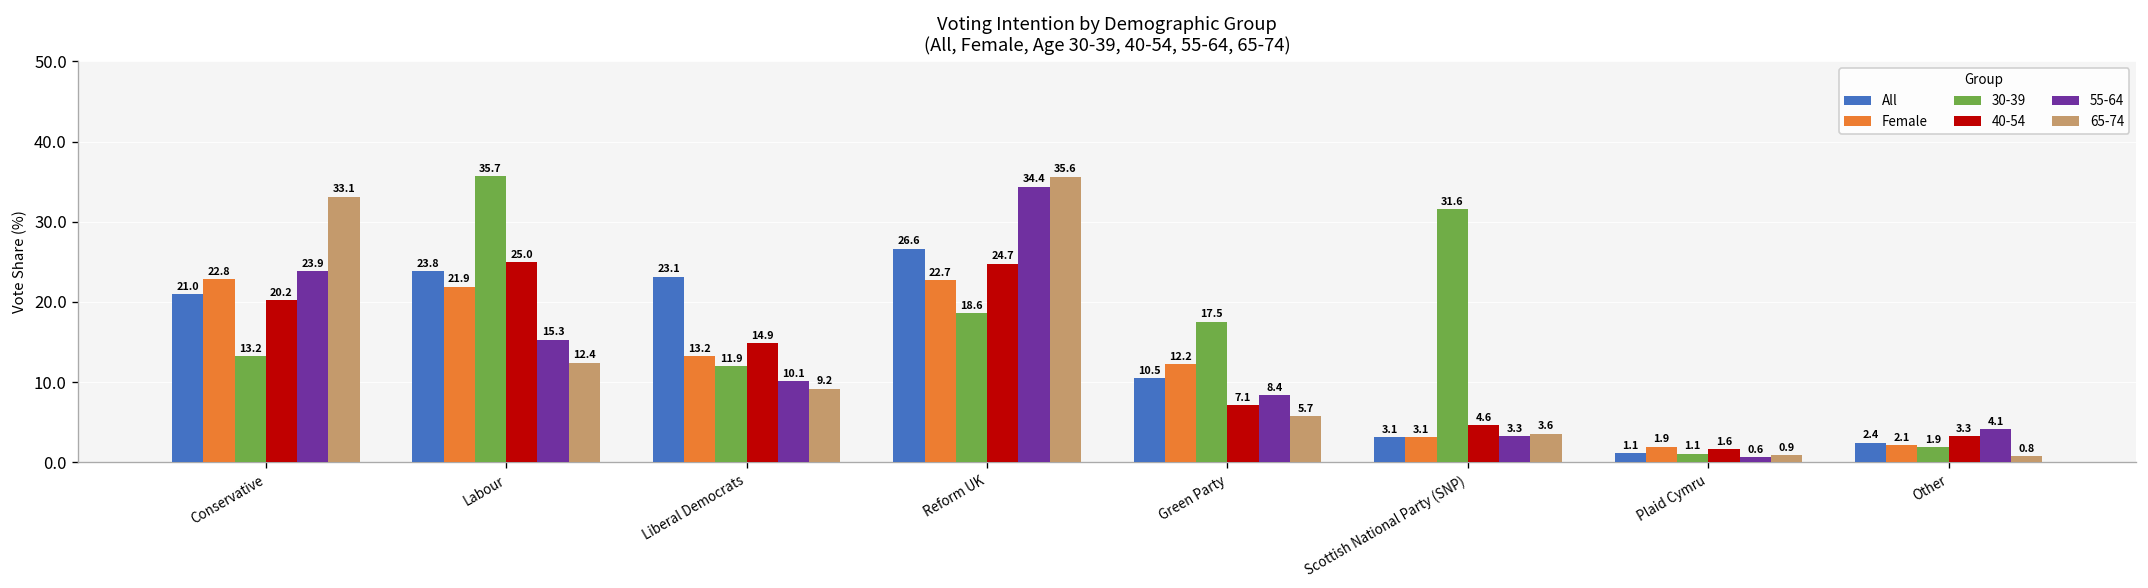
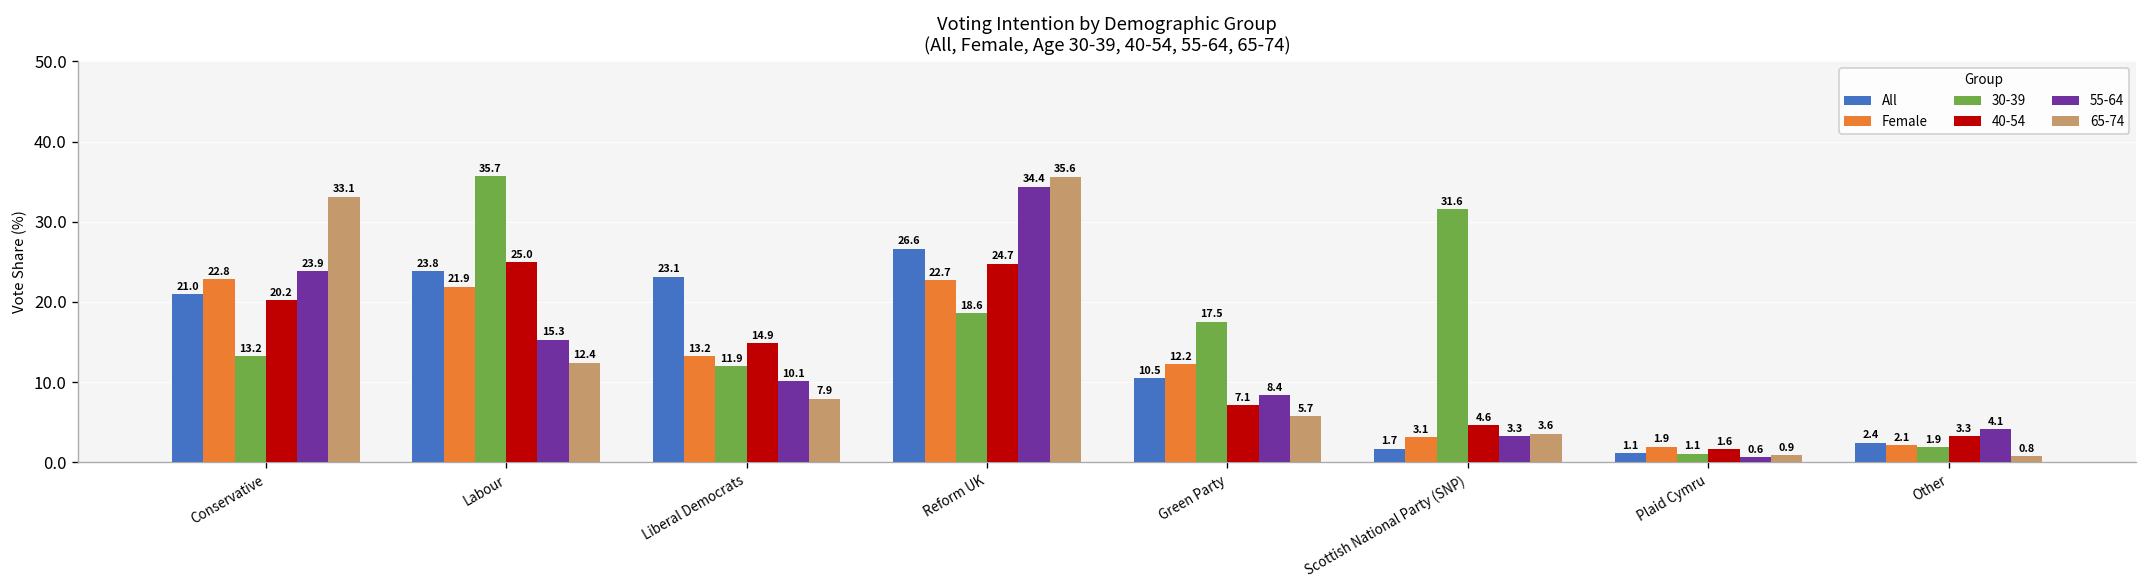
65-74, Liberal Democrats: 9.2 -> 7.9
All, Scottish National Party (SNP): 3.1 -> 1.7
